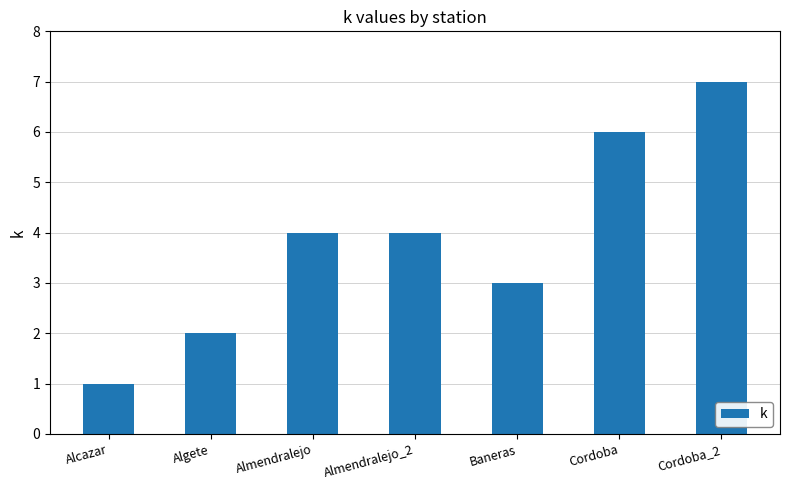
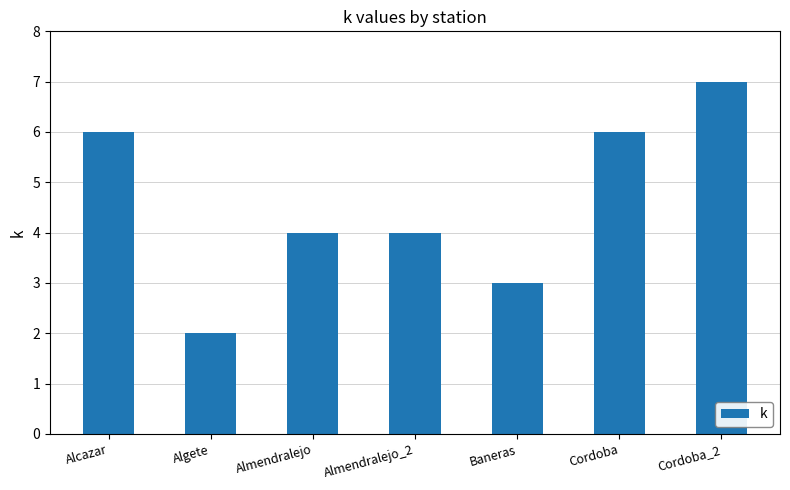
Alcazar: 1 -> 6
